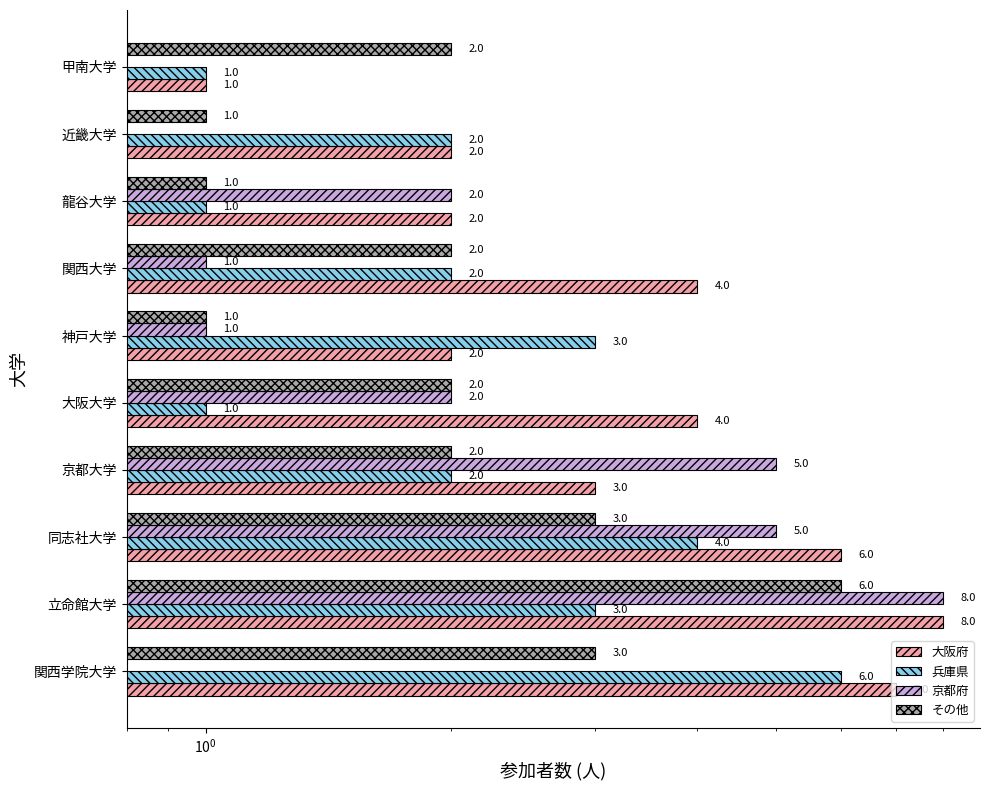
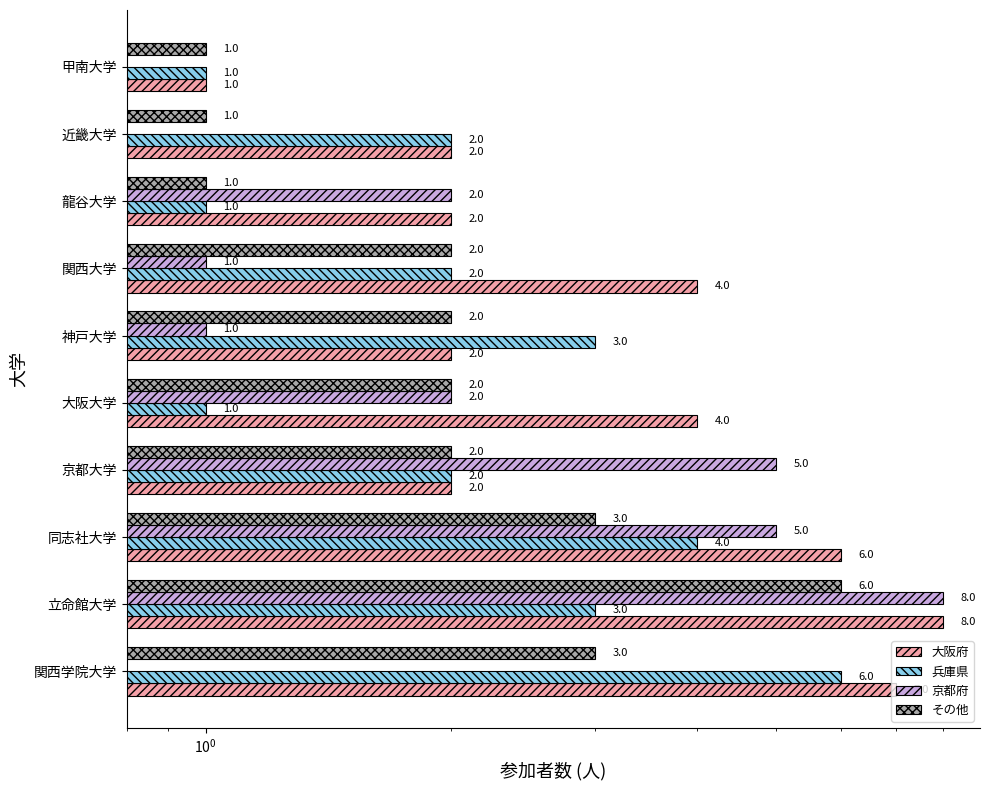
その他, 甲南大学: 2.0 -> 1.0
その他, 神戸大学: 1.0 -> 2.0
大阪府, 京都大学: 3.0 -> 2.0
